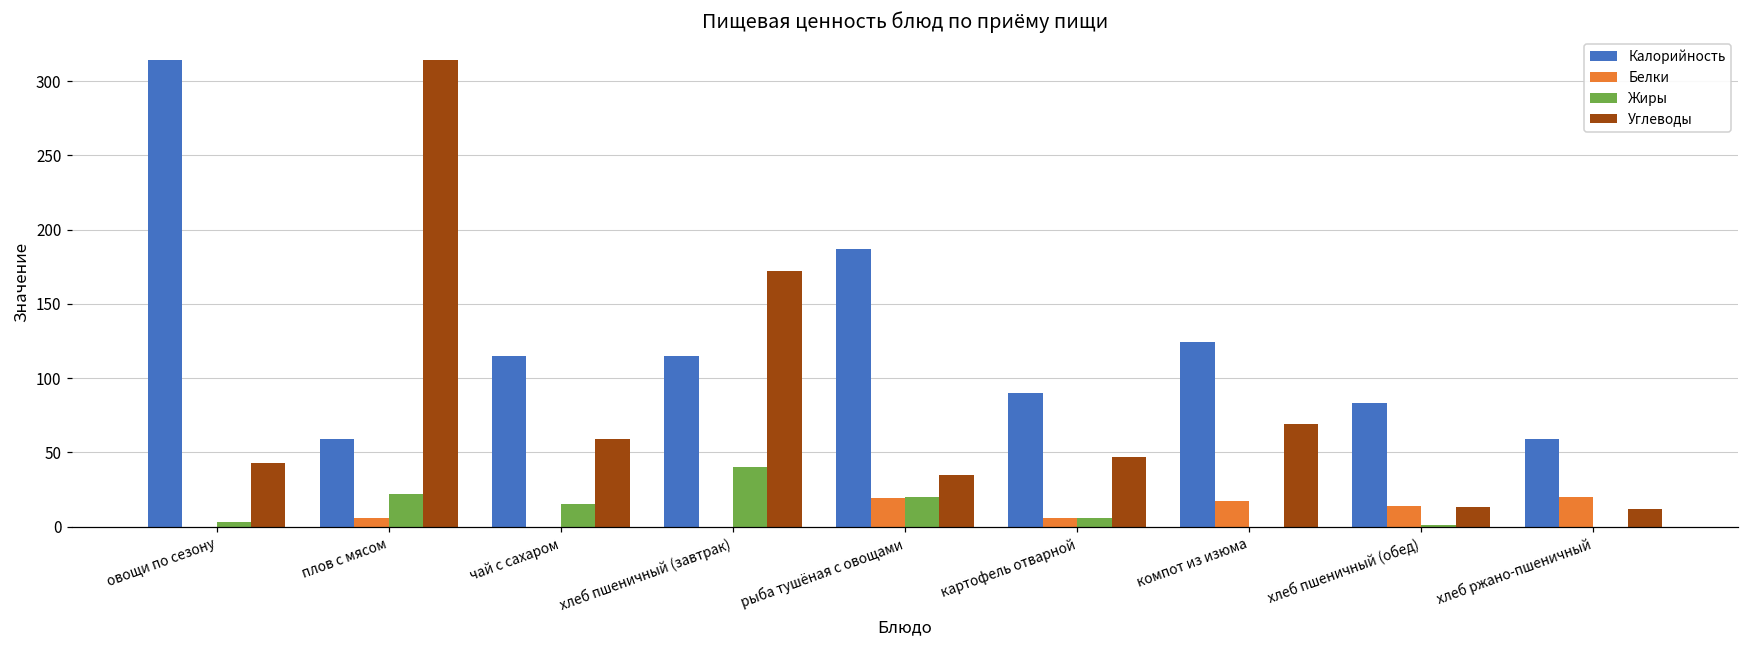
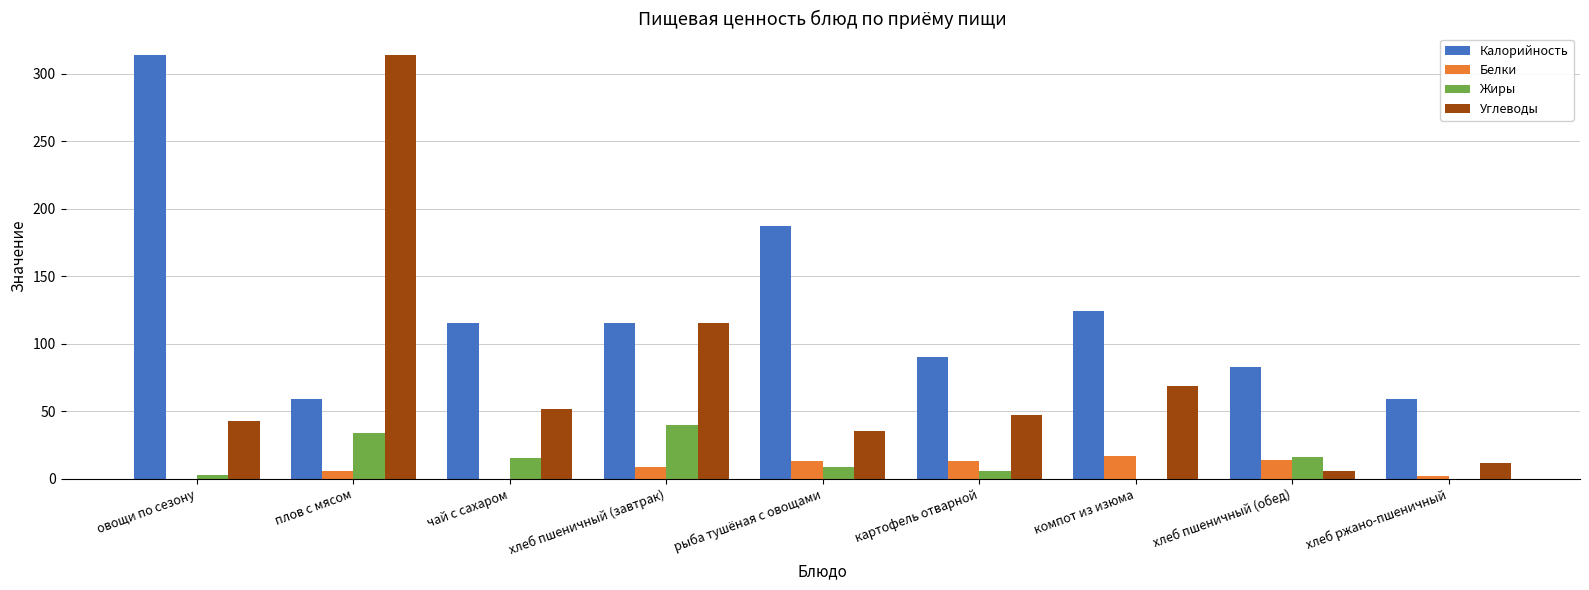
Жиры, плов с мясом: 22 -> 34
Углеводы, чай с сахаром: 59 -> 52
Белки, хлеб пшеничный (завтрак): 0 -> 9
Углеводы, хлеб пшеничный (завтрак): 172 -> 115
Белки, рыба тушёная с овощами: 19 -> 13
Жиры, рыба тушёная с овощами: 20 -> 9
Белки, картофель отварной: 6 -> 13
Жиры, хлеб пшеничный (обед): 1 -> 16
Углеводы, хлеб пшеничный (обед): 13 -> 6
Белки, хлеб ржано-пшеничный: 20 -> 2
